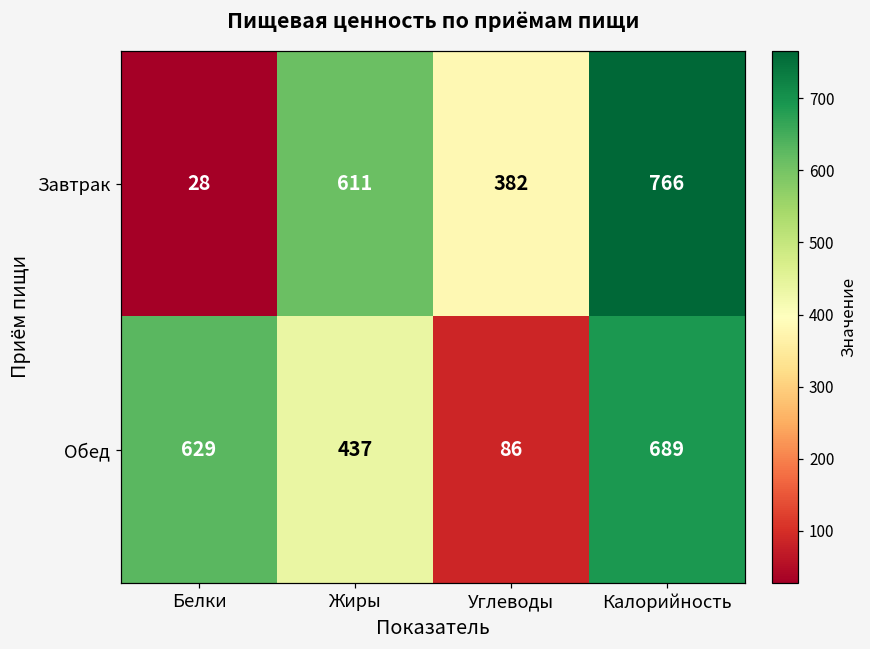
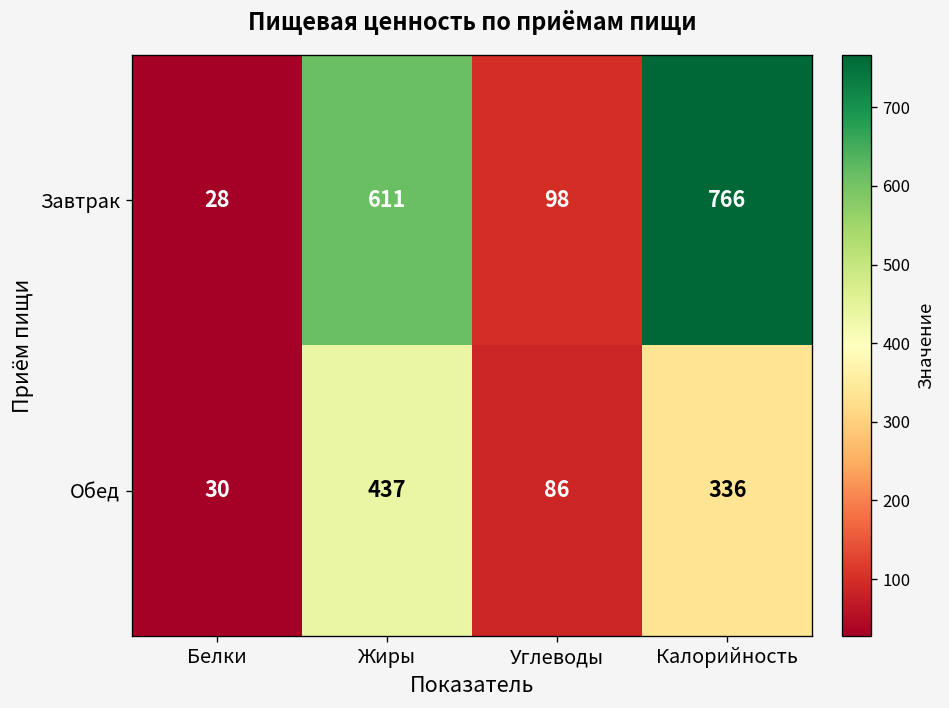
Завтрак, Углеводы: 382 -> 98
Обед, Белки: 629 -> 30
Обед, Калорийность: 689 -> 336
